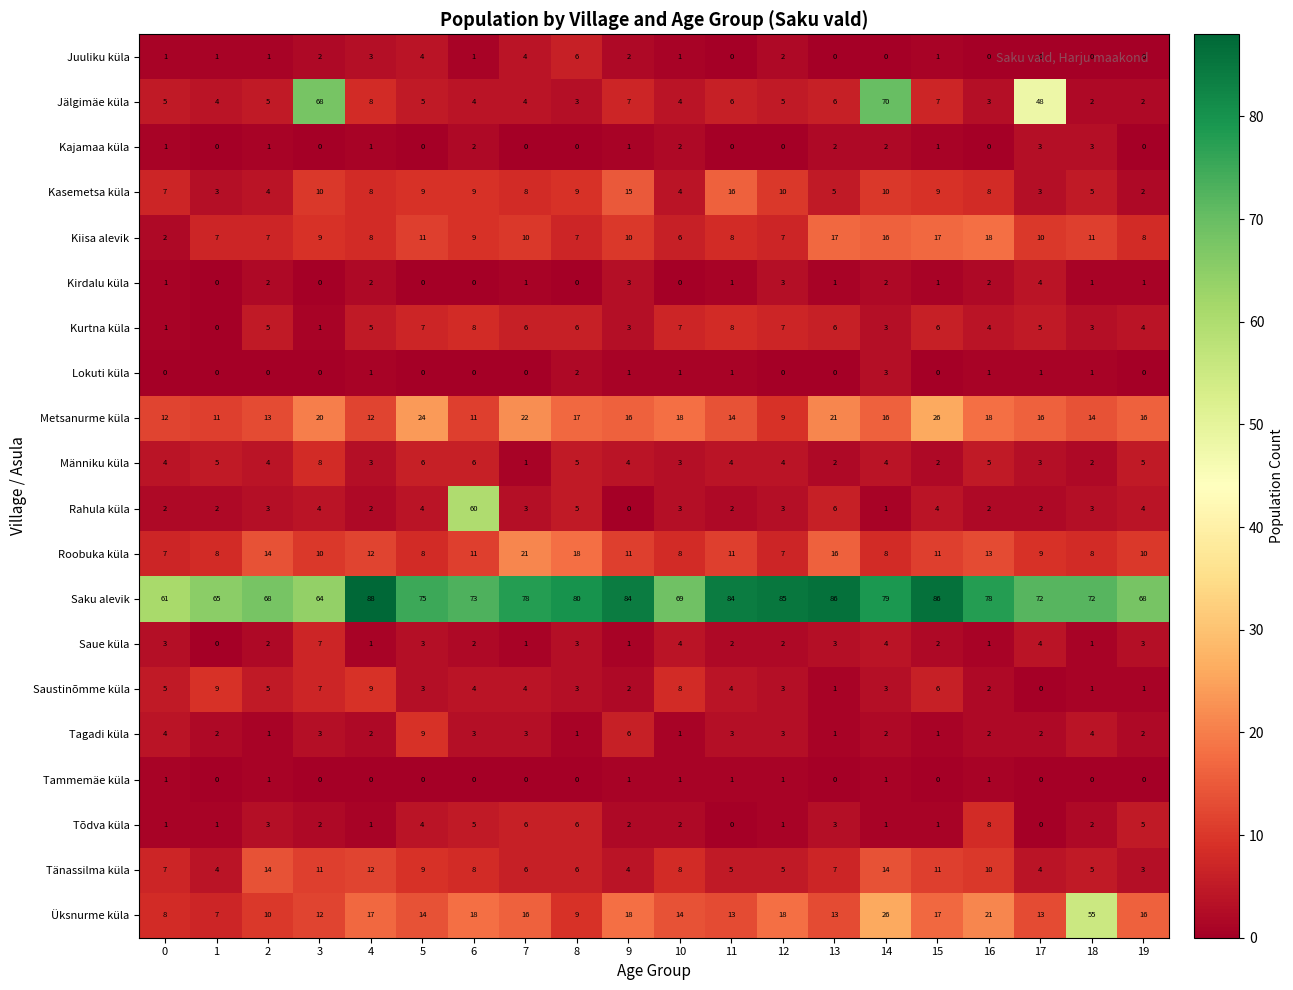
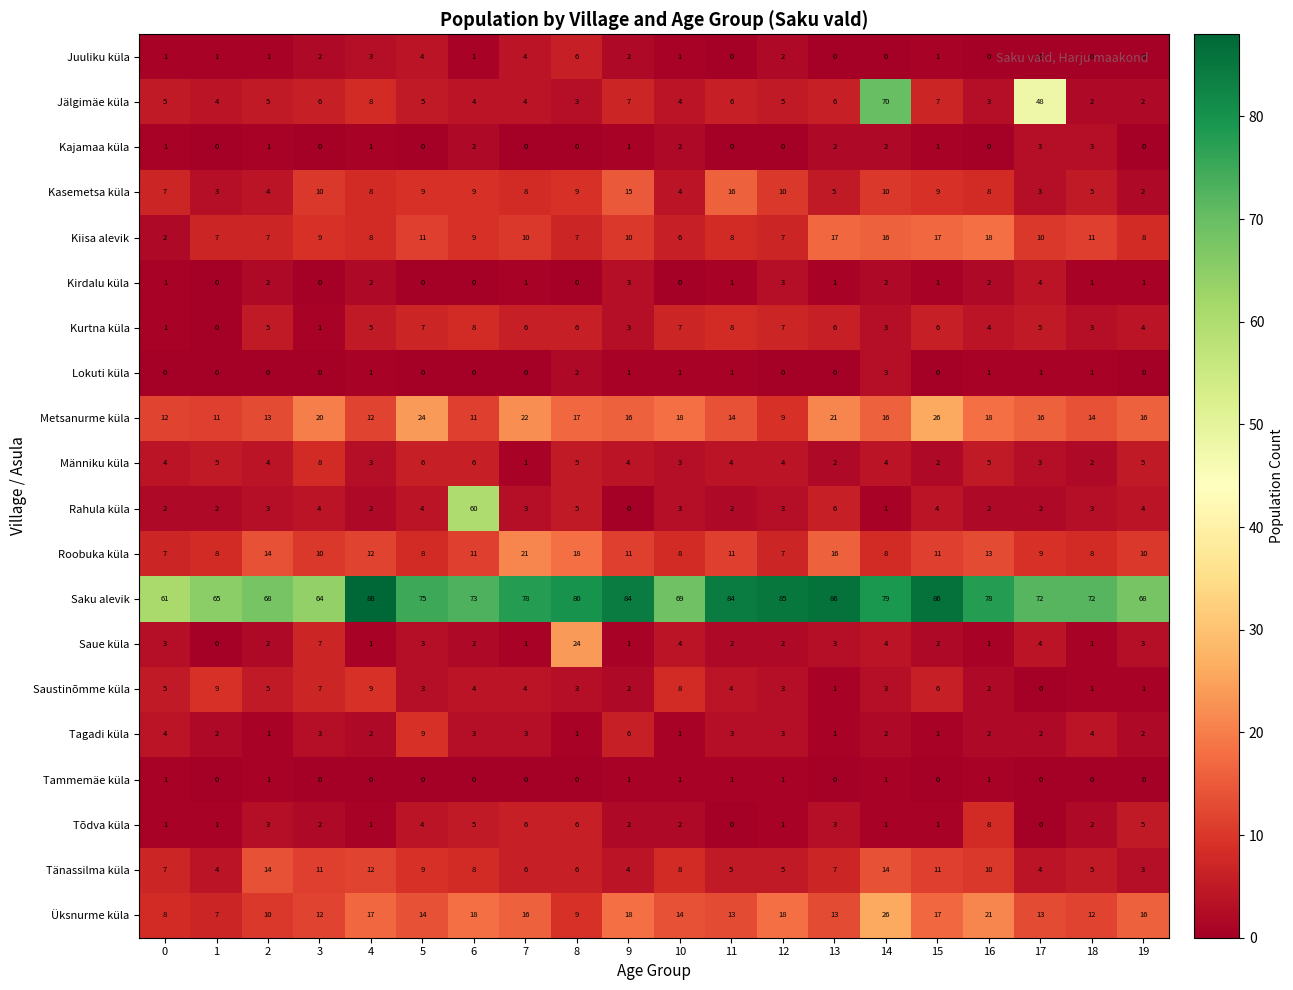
Jälgimäe küla, 3: 68 -> 6
Saue küla, 8: 3 -> 24
Üksnurme küla, 18: 55 -> 12
